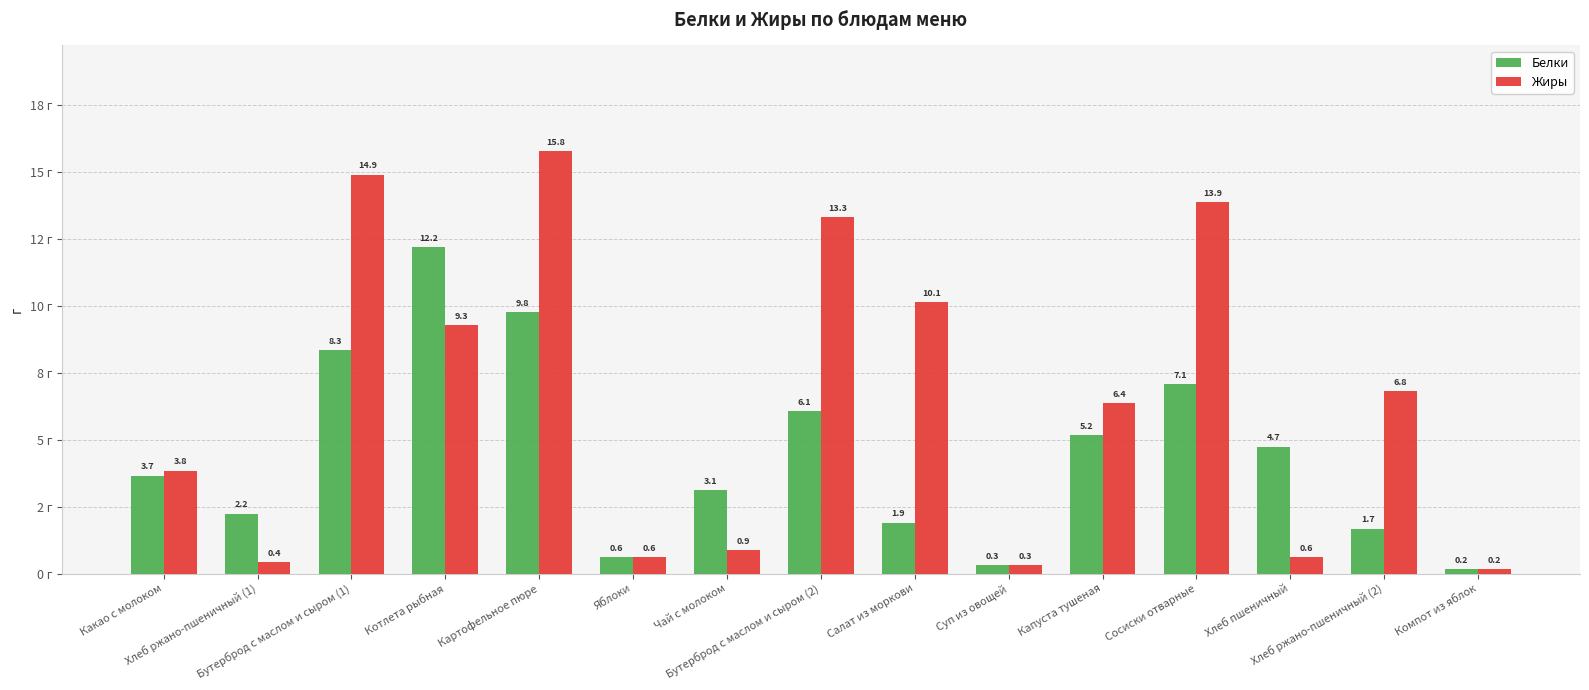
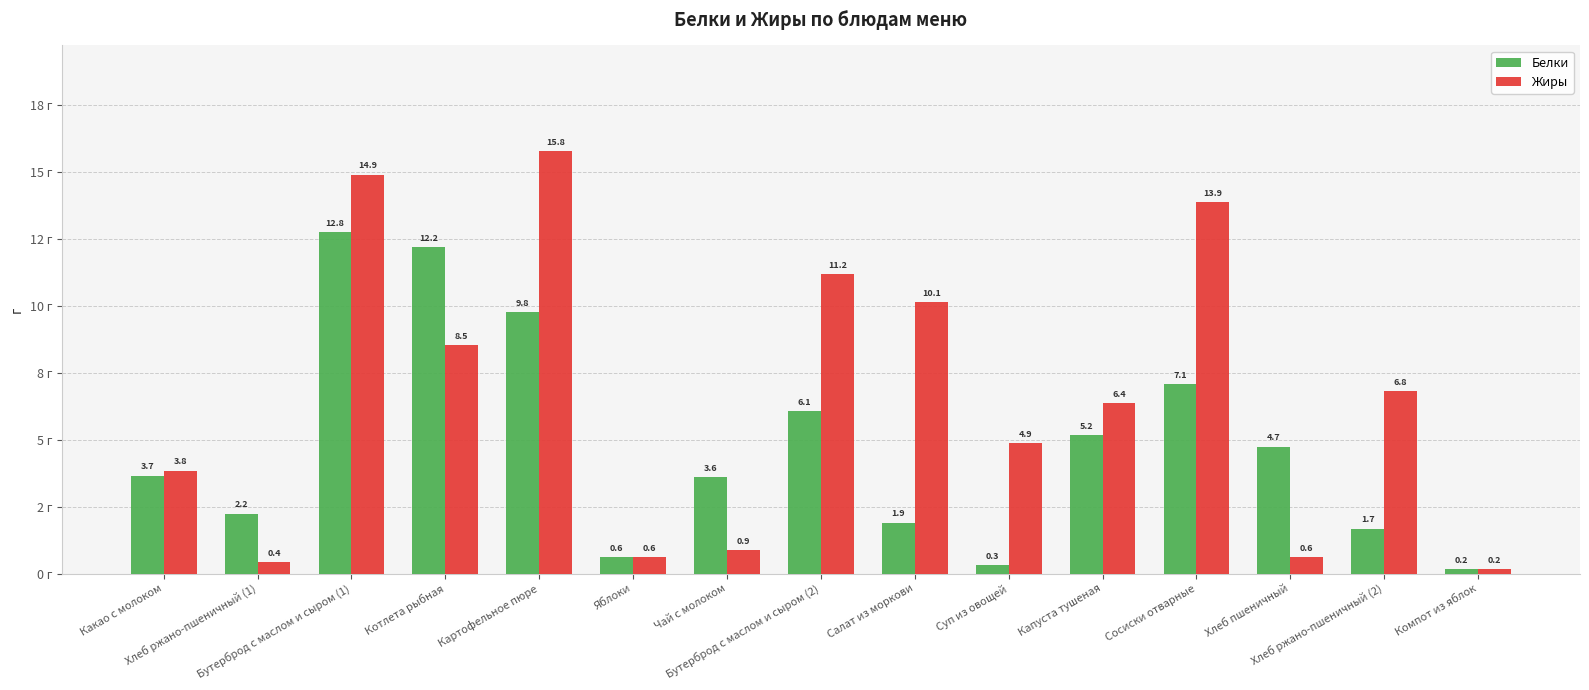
Белки, Бутерброд с маслом и сыром (1): 8.3 -> 12.8
Жиры, Котлета рыбная: 9.3 -> 8.5
Белки, Чай с молоком: 3.1 -> 3.6
Жиры, Бутерброд с маслом и сыром (2): 13.3 -> 11.2
Жиры, Суп из овощей: 0.3 -> 4.9
